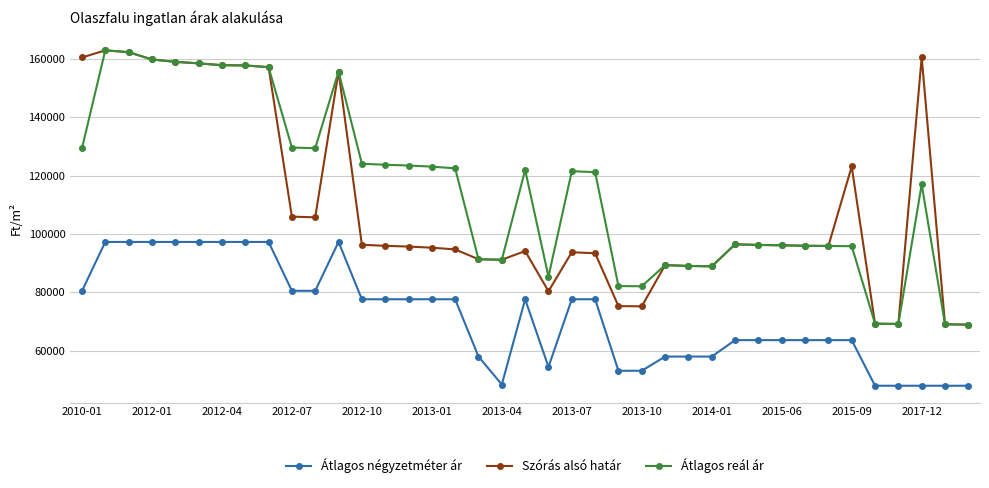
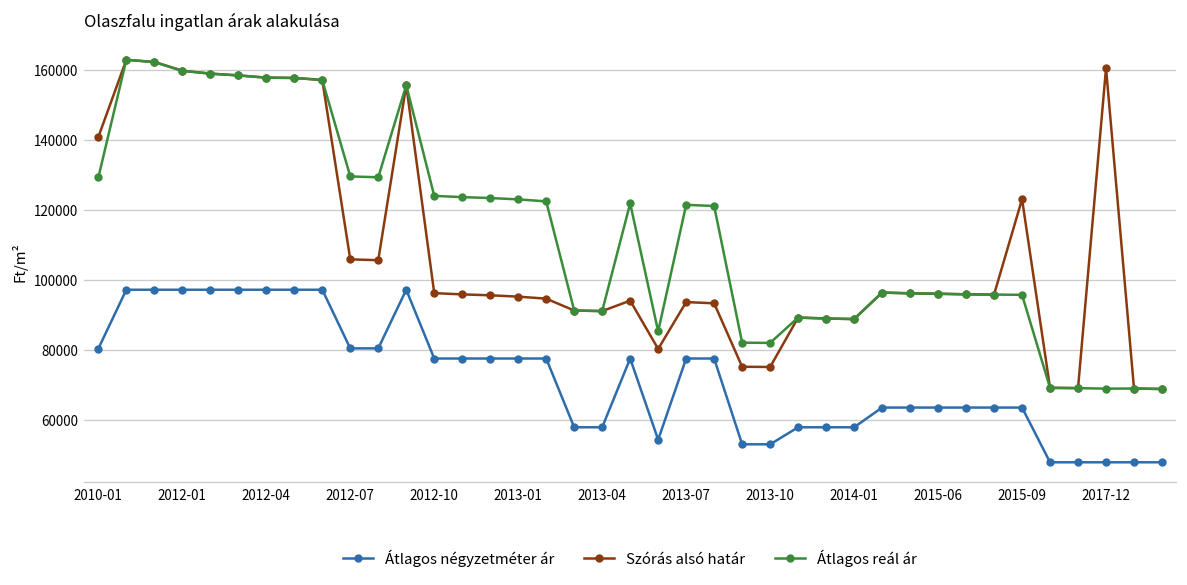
Szórás alsó határ, 2010-01: 161000 -> 141000
Átlagos négyzetméter ár, 2013-04: 48000 -> 58000
Átlagos reál ár, 2017-12: 117000 -> 69000
